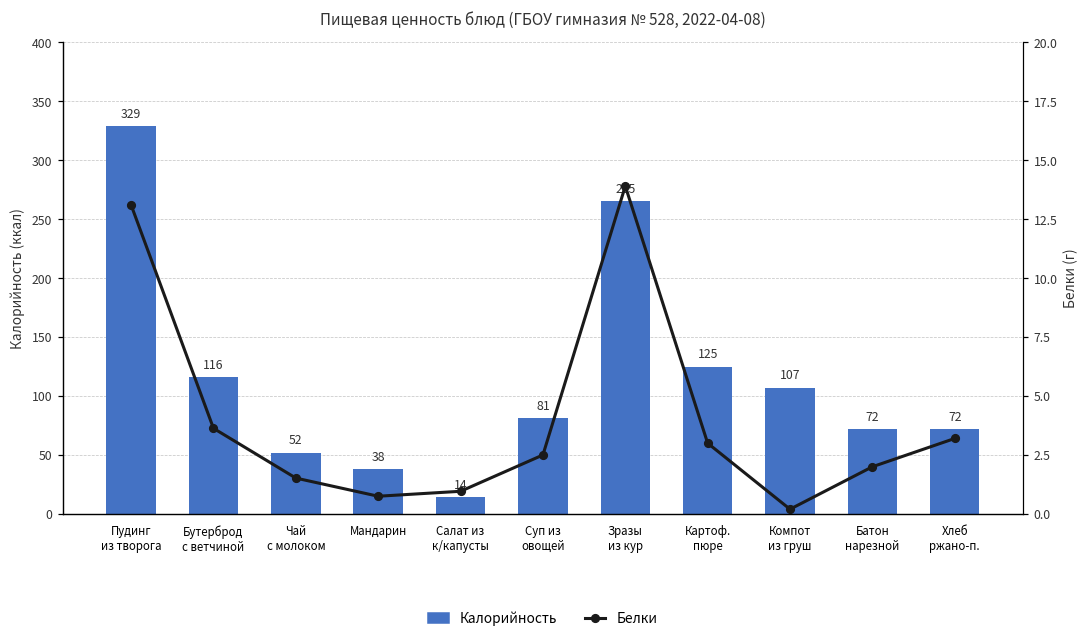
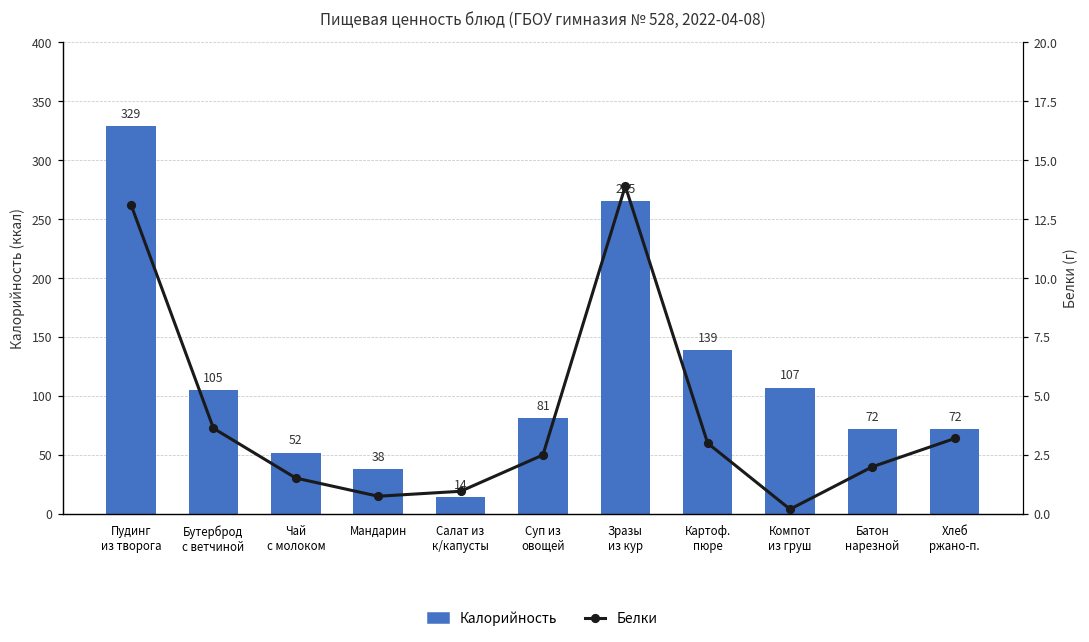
Калорийность, Бутерброд с ветчиной: 116 -> 105
Калорийность, Картоф. пюре: 125 -> 139
